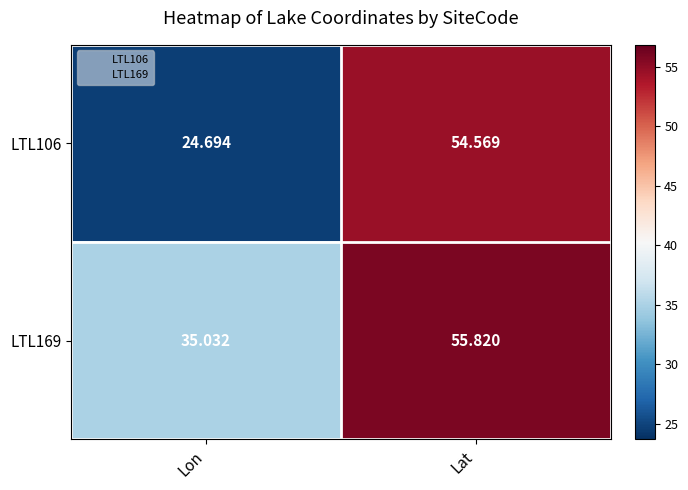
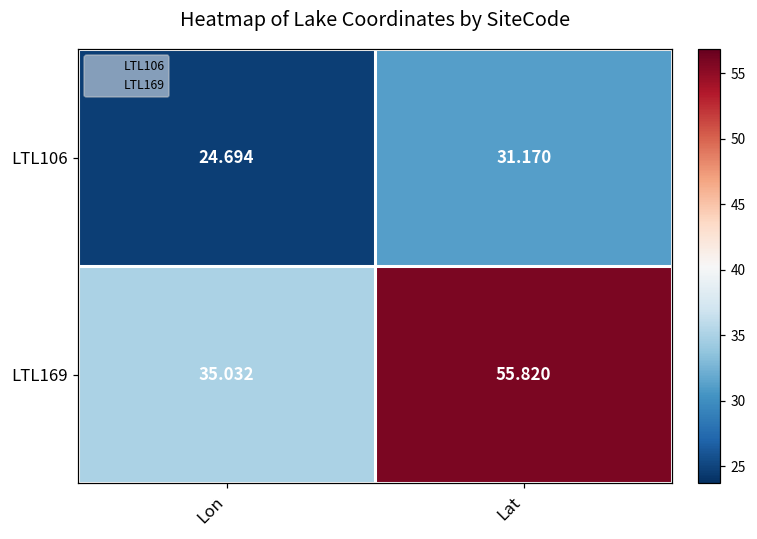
LTL106, Lat: 54.569 -> 31.170
